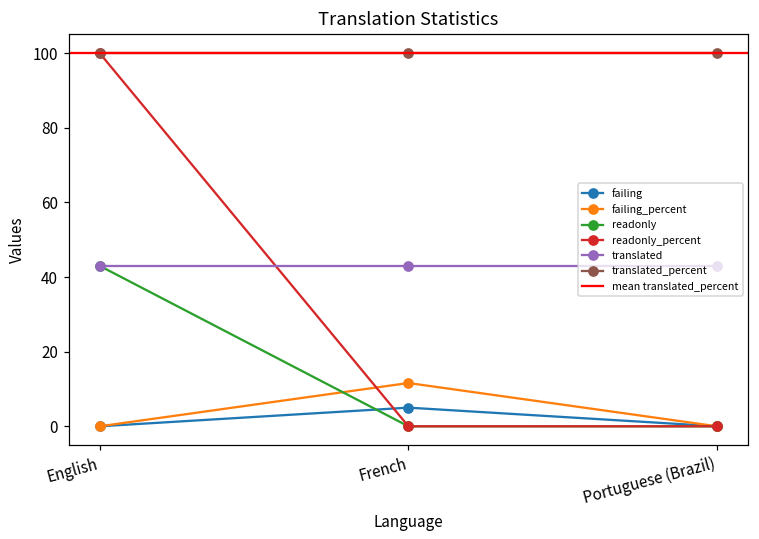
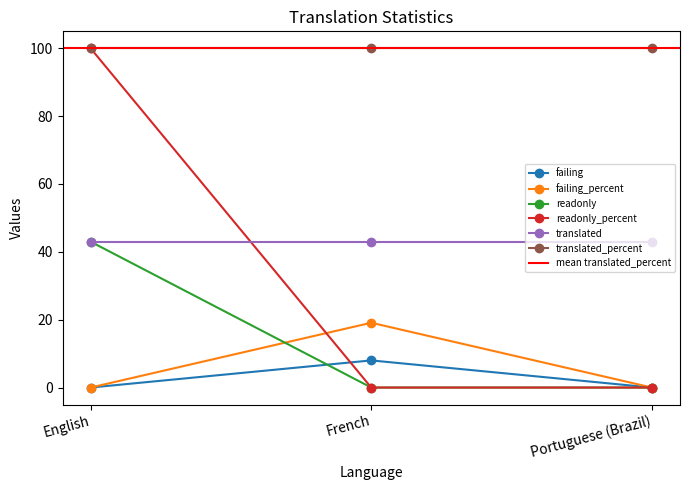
failing, French: 5 -> 8
failing_percent, French: 12 -> 19
